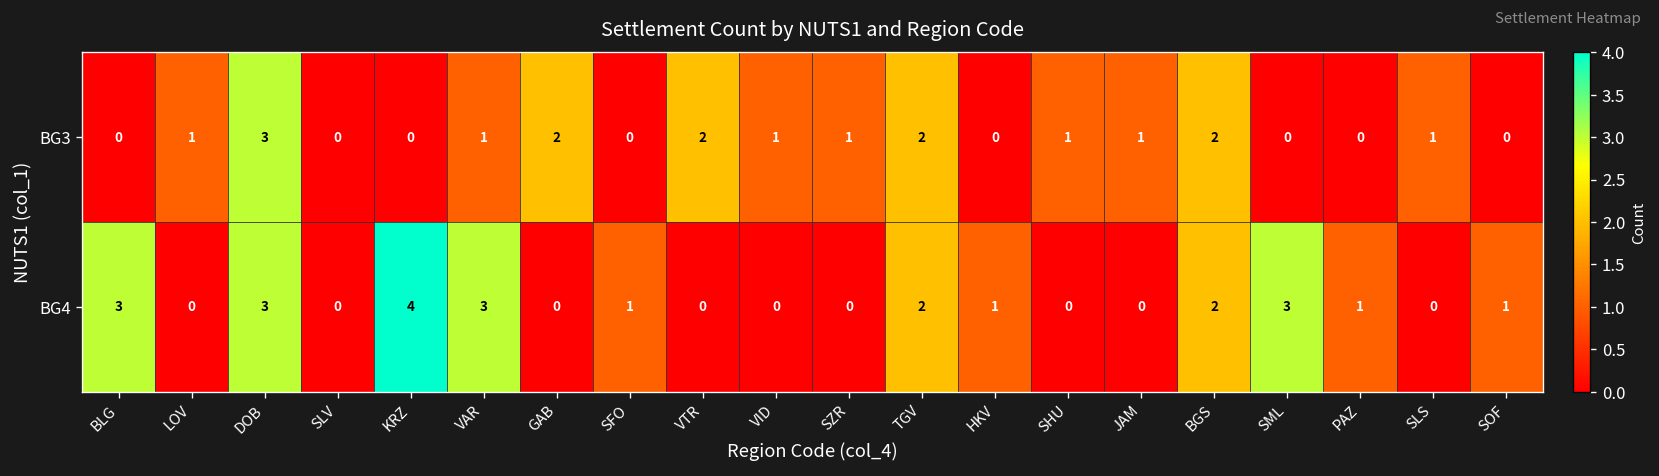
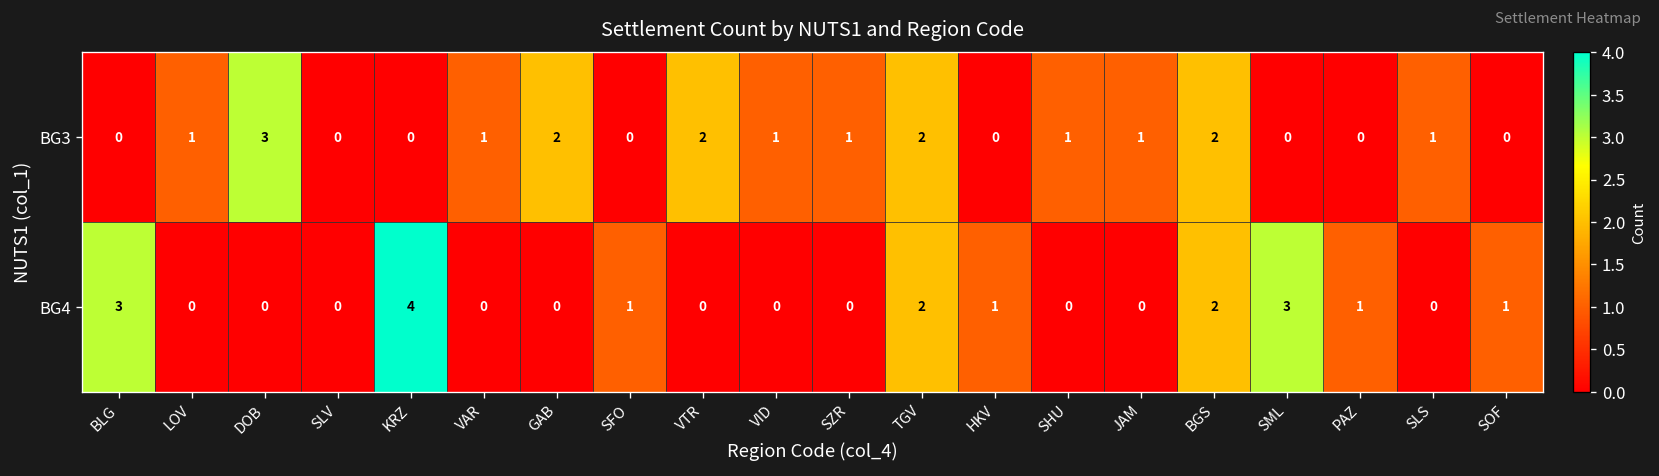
BG4, DOB: 3 -> 0
BG4, VAR: 3 -> 0
